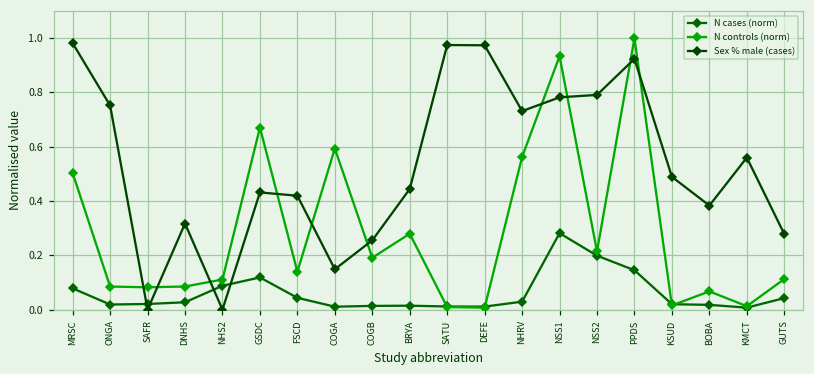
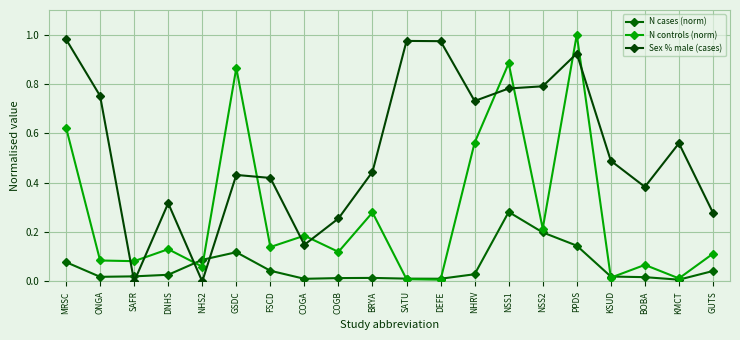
N controls (norm), MRSC: 0.50 -> 0.62
N controls (norm), DNHS: 0.09 -> 0.13
N controls (norm), NHS2: 0.11 -> 0.06
N controls (norm), GSDC: 0.67 -> 0.87
N controls (norm), COGA: 0.59 -> 0.19
N controls (norm), COGB: 0.19 -> 0.12
N controls (norm), NSS1: 0.93 -> 0.88
